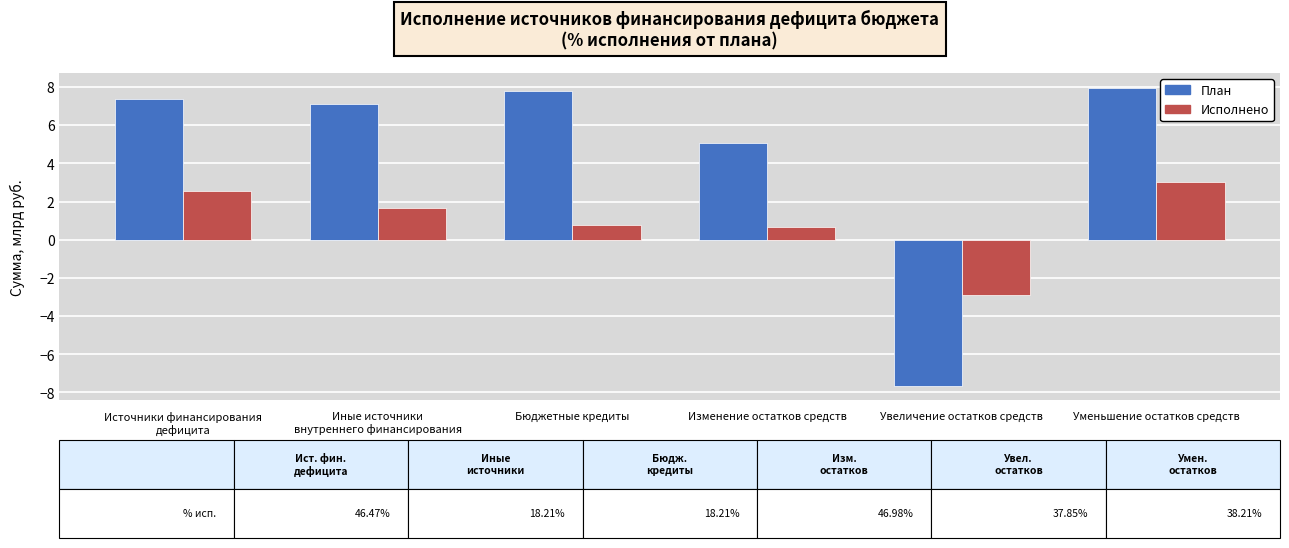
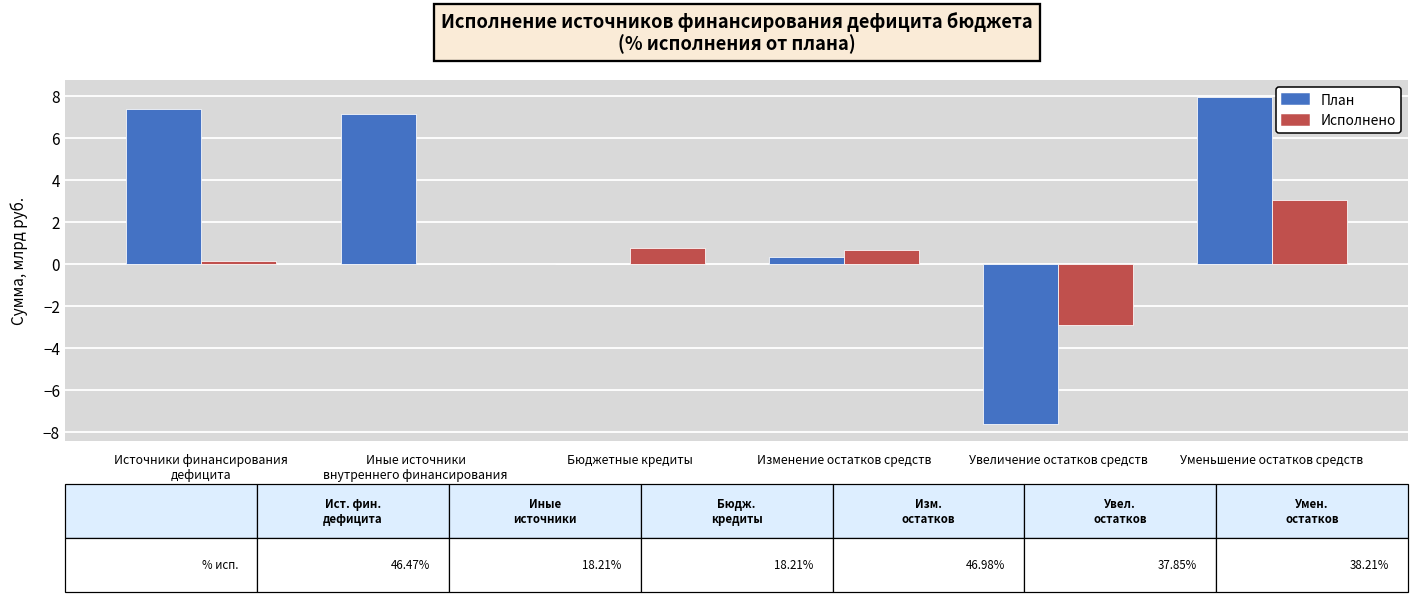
Исполнено, Источники финансирования дефицита: 2.5 -> 0.1
Исполнено, Иные источники внутреннего финансирования: 1.7 -> 0.0
План, Бюджетные кредиты: 7.8 -> 0.0
План, Изменение остатков средств: 5.1 -> 0.3
